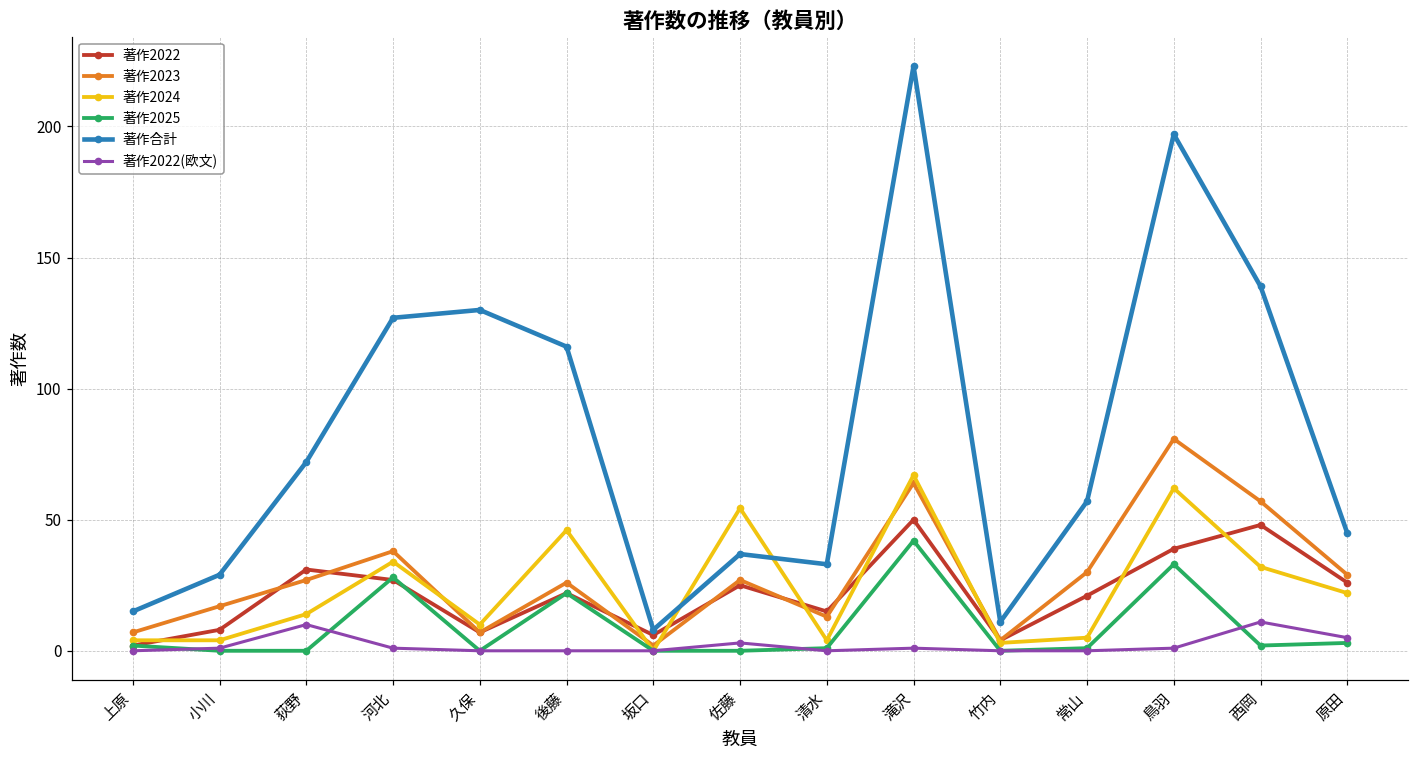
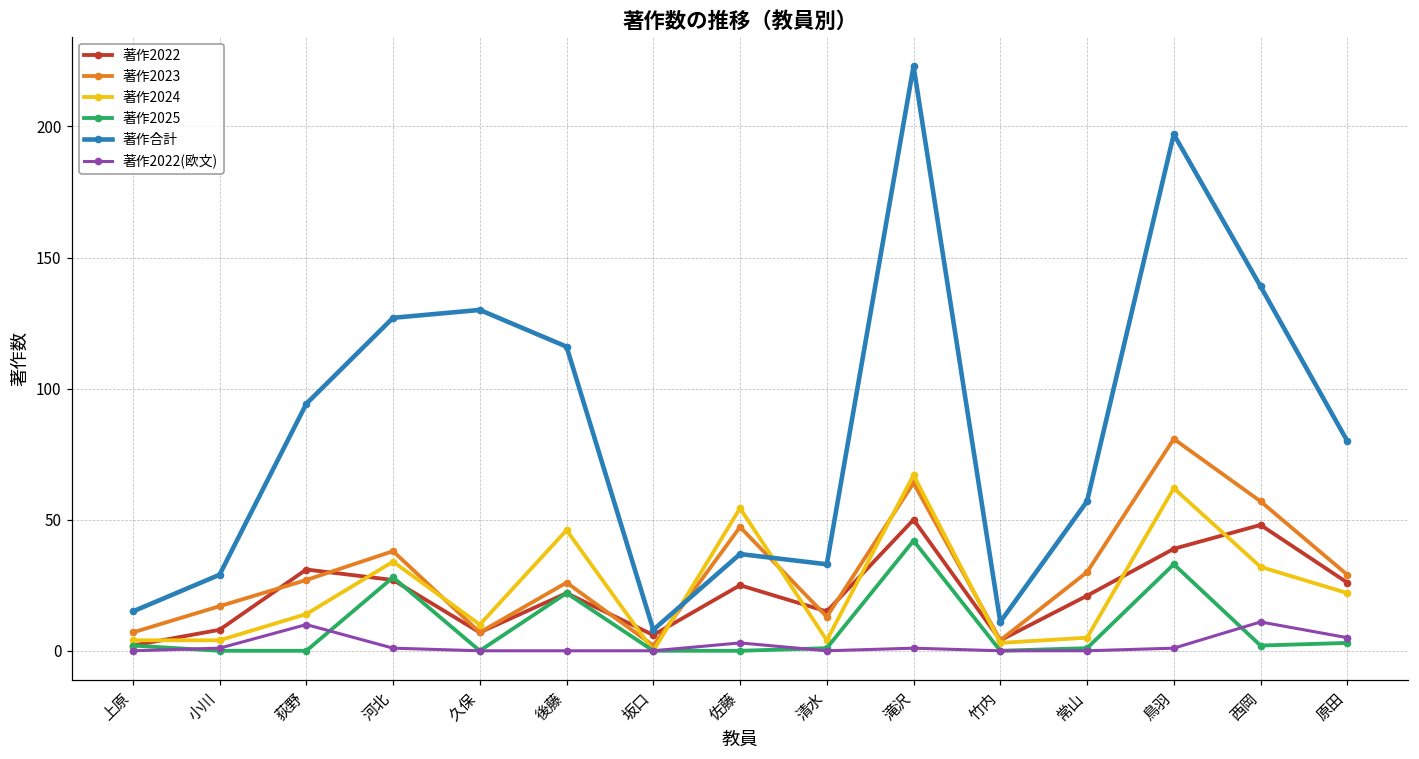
著作合計, 荻野: 72 -> 94
著作2023, 佐藤: 27 -> 47
著作合計, 原田: 45 -> 80
